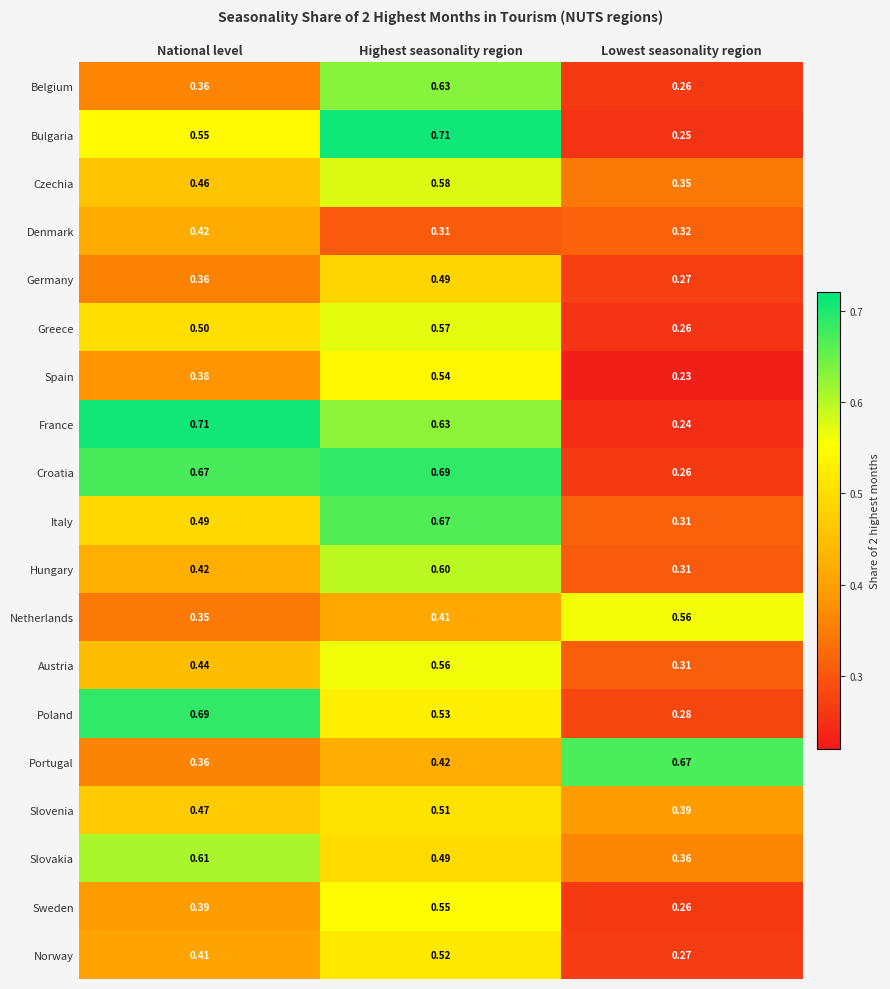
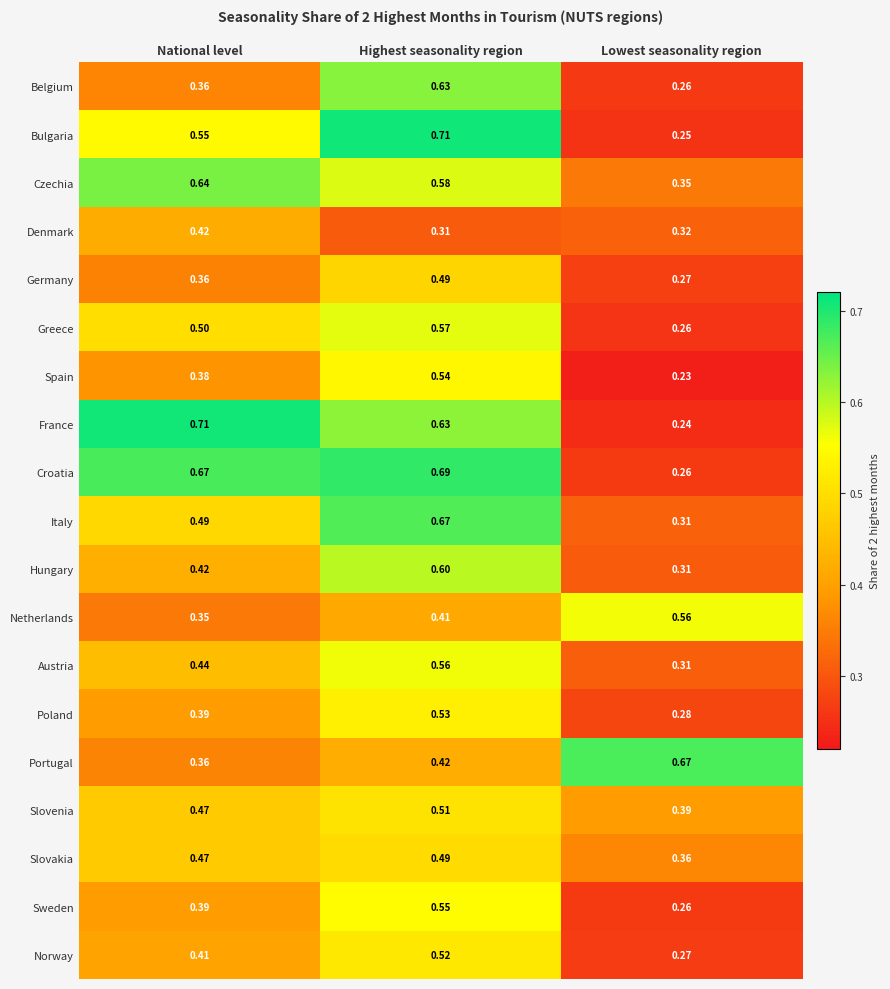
Czechia, National level: 0.46 -> 0.64
Poland, National level: 0.69 -> 0.39
Slovakia, National level: 0.61 -> 0.47
